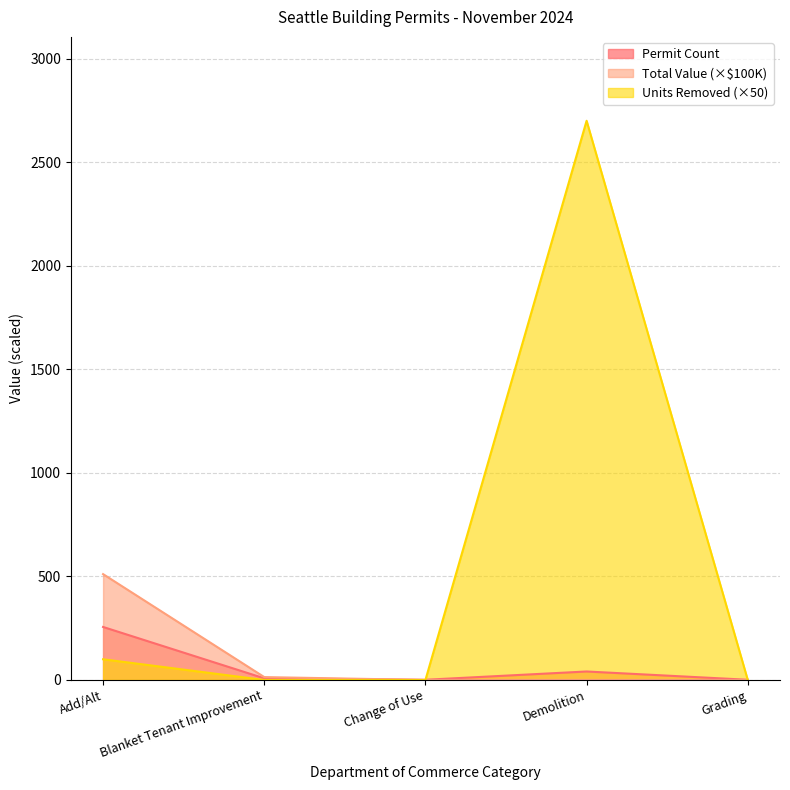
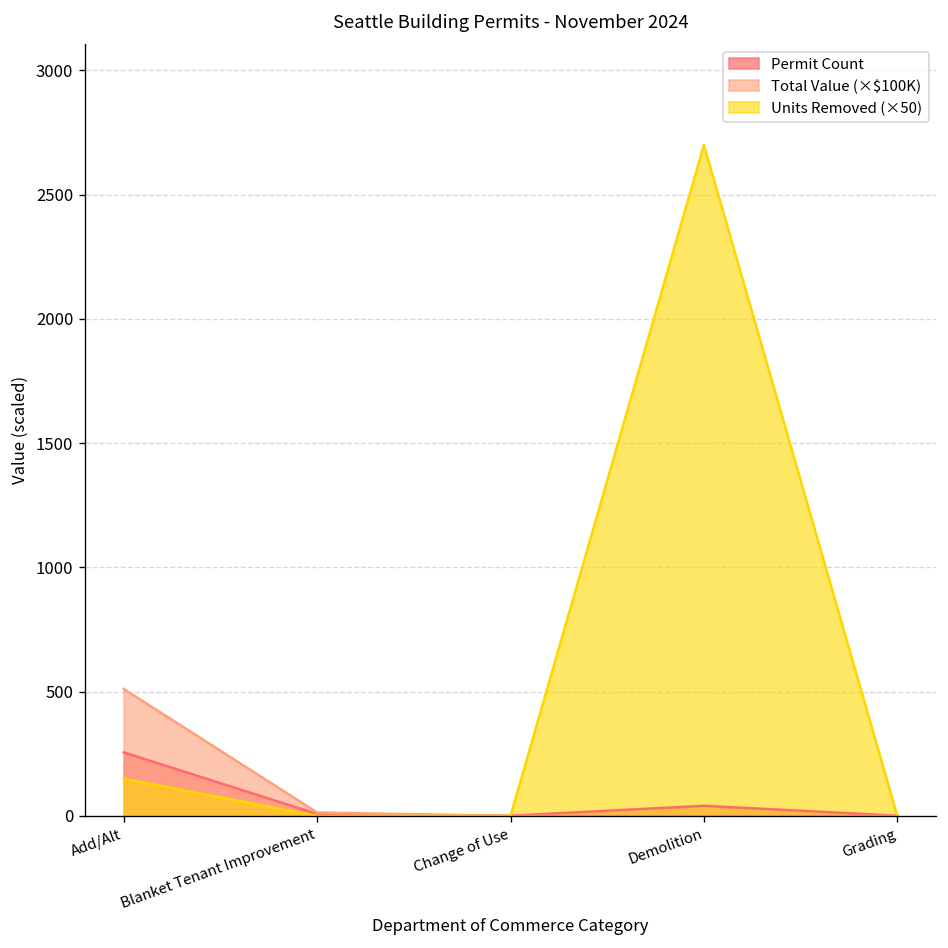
Units Removed (×50), Add/Alt: 100 -> 150
